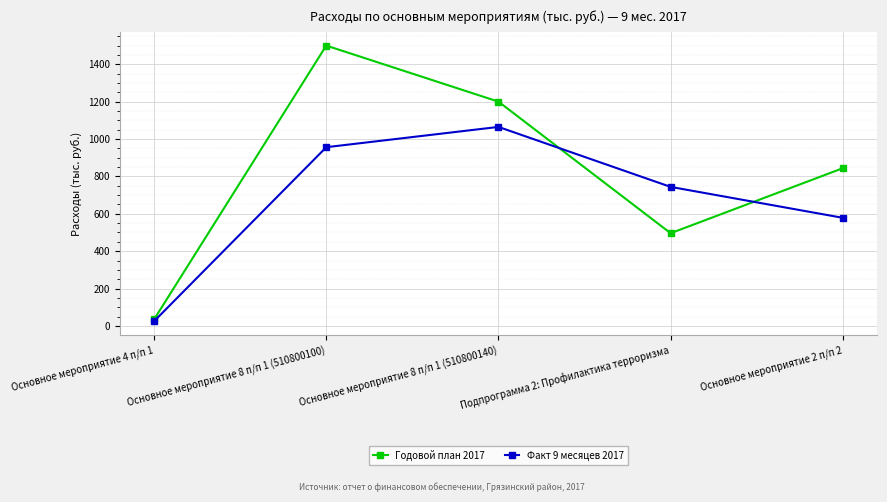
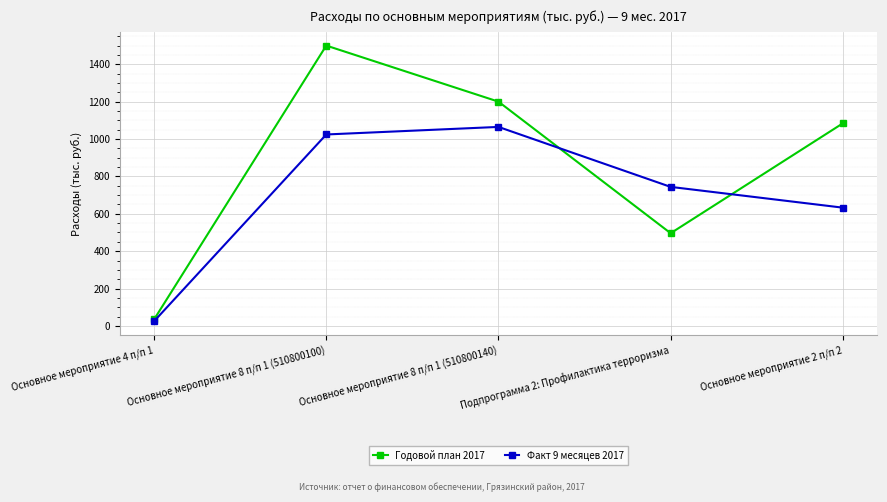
Факт 9 месяцев 2017, Основное мероприятие 8 п/п 1 (510800100): 960 -> 1020
Годовой план 2017, Основное мероприятие 2 п/п 2: 840 -> 1080
Факт 9 месяцев 2017, Основное мероприятие 2 п/п 2: 580 -> 630
